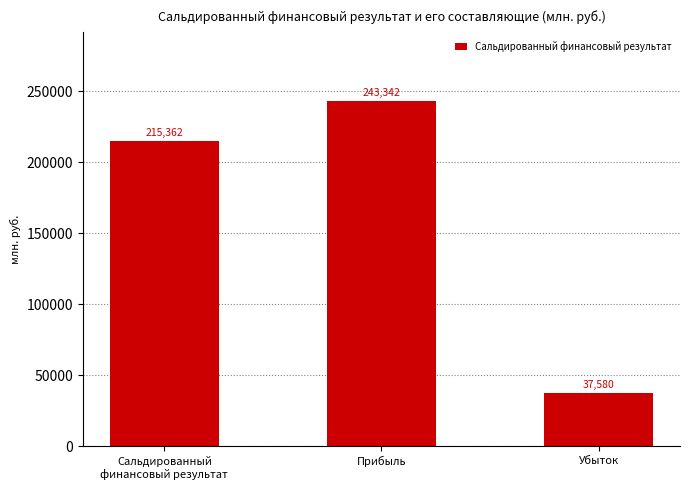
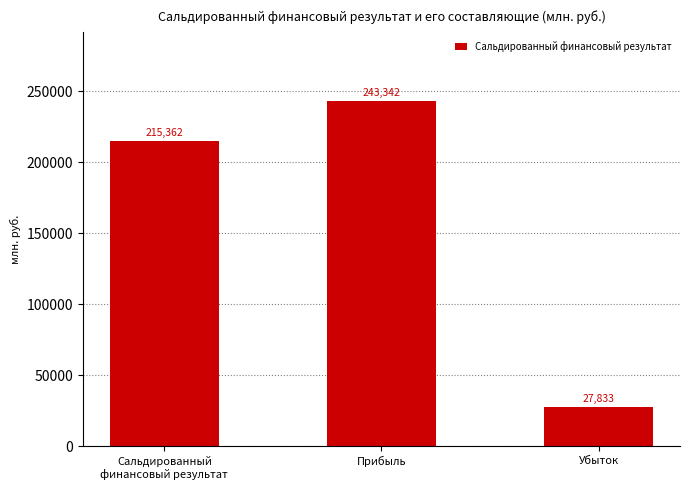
Убыток: 37,580 -> 27,833
